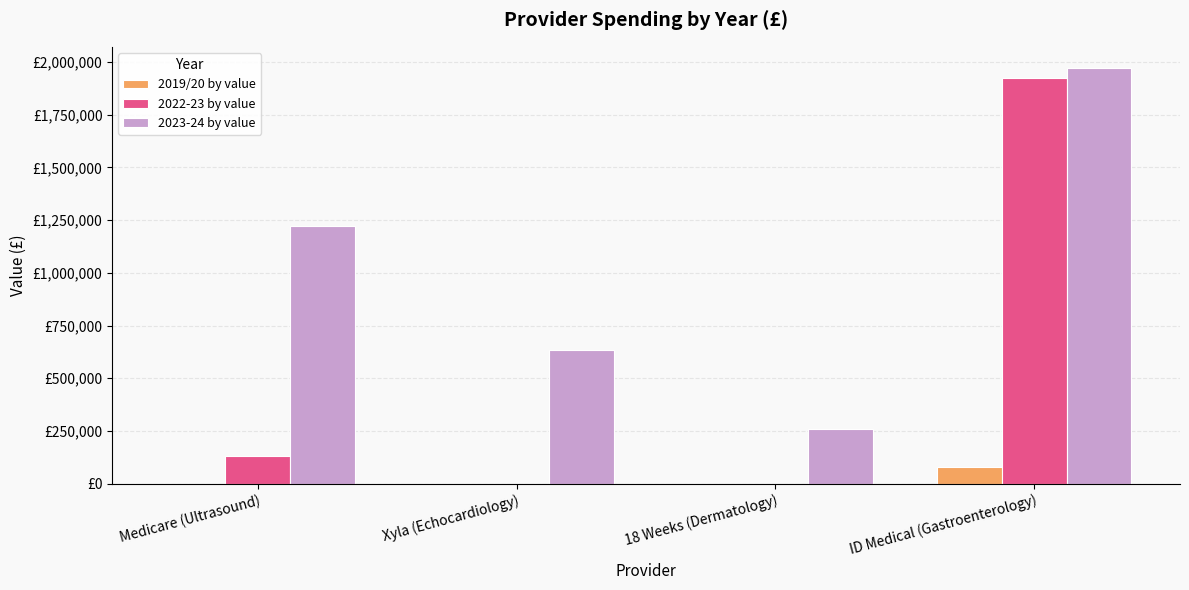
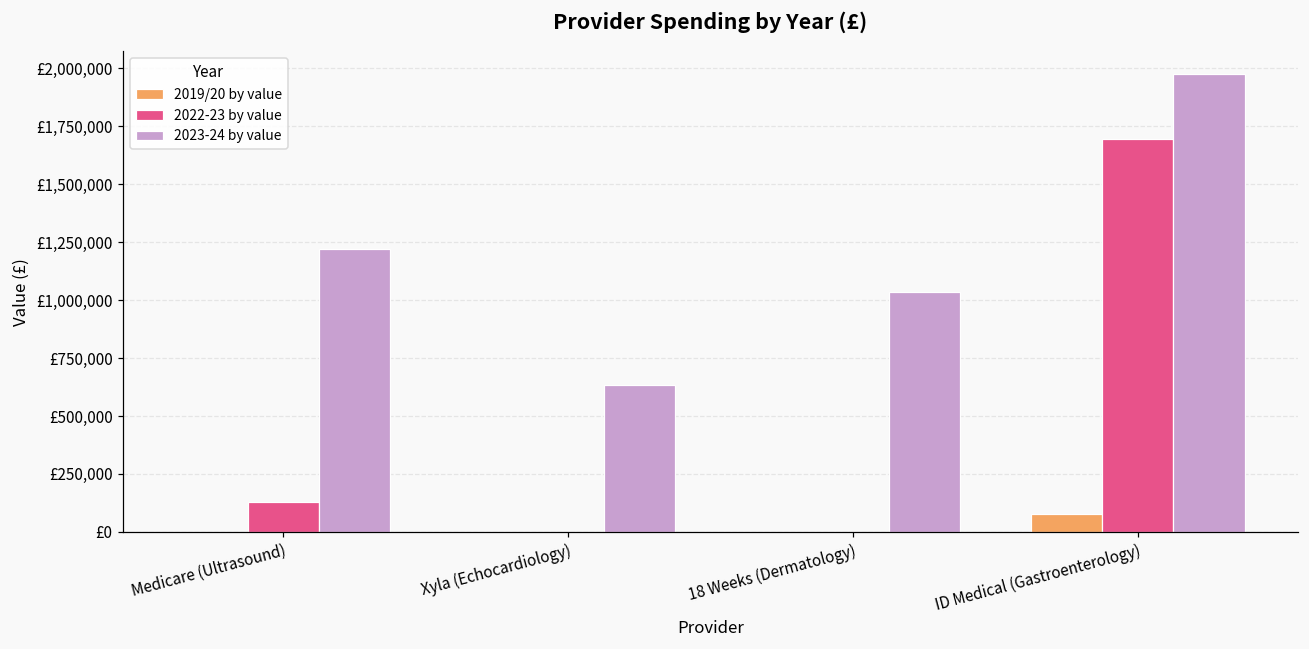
2023-24 by value, 18 Weeks (Dermatology): £260,000 -> £1,040,000
2022-23 by value, ID Medical (Gastroenterology): £1,920,000 -> £1,690,000
